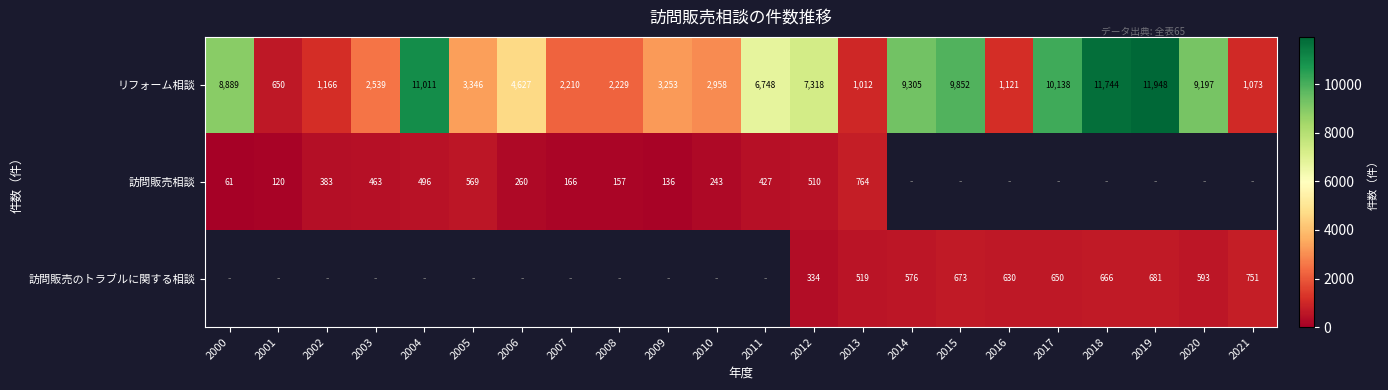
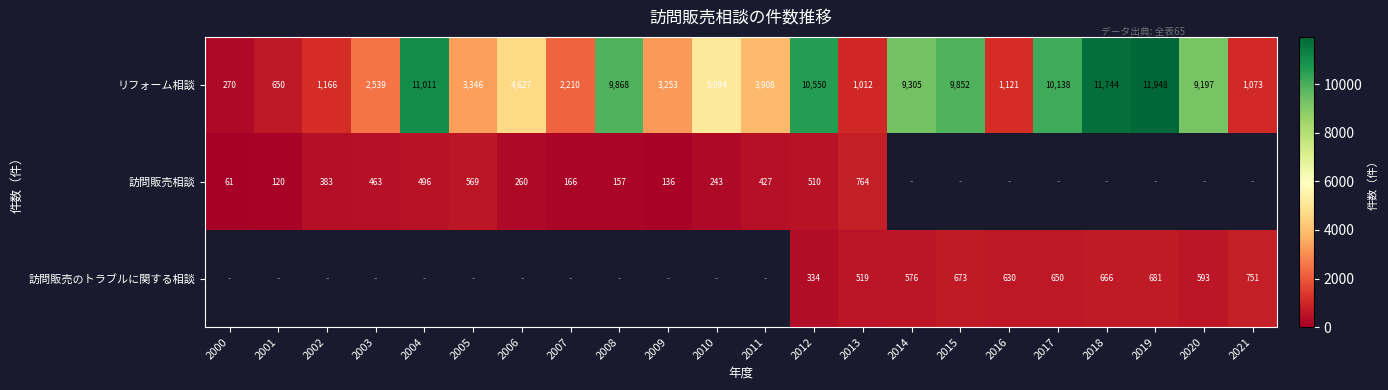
リフォーム相談, 2000: 8,889 -> 270
リフォーム相談, 2008: 2,229 -> 9,868
リフォーム相談, 2010: 2,958 -> 5,094
リフォーム相談, 2011: 6,748 -> 3,908
リフォーム相談, 2012: 7,318 -> 10,550
